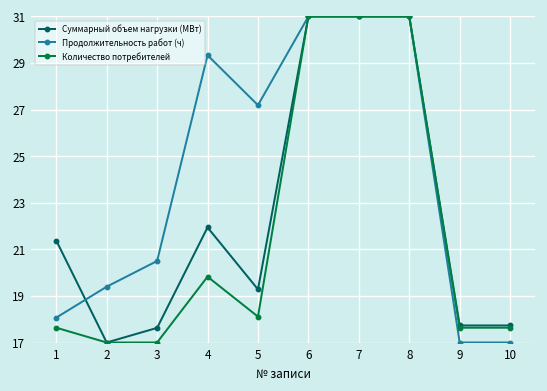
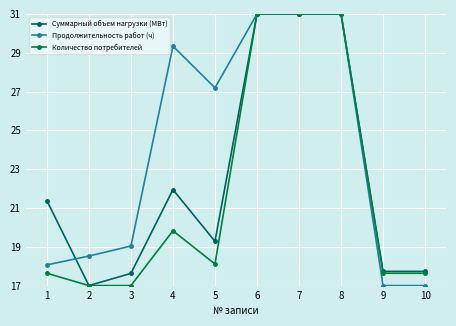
Продолжительность работ (ч), 2: 19.4 -> 18.5
Продолжительность работ (ч), 3: 20.5 -> 19.0
